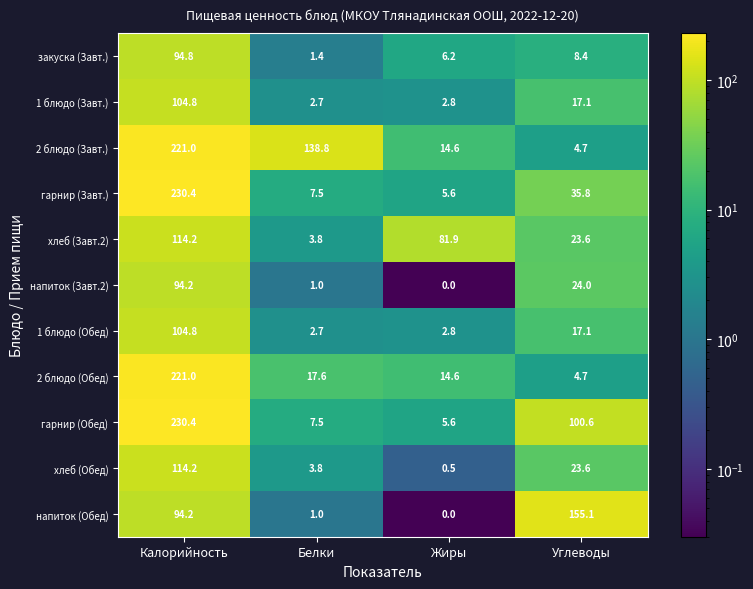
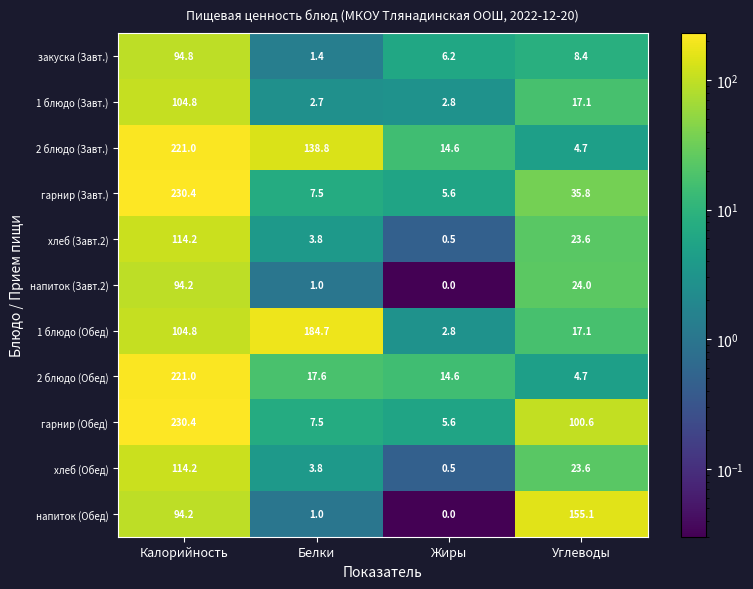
хлеб (Завт.2), Жиры: 81.9 -> 0.5
1 блюдо (Обед), Белки: 2.7 -> 184.7
